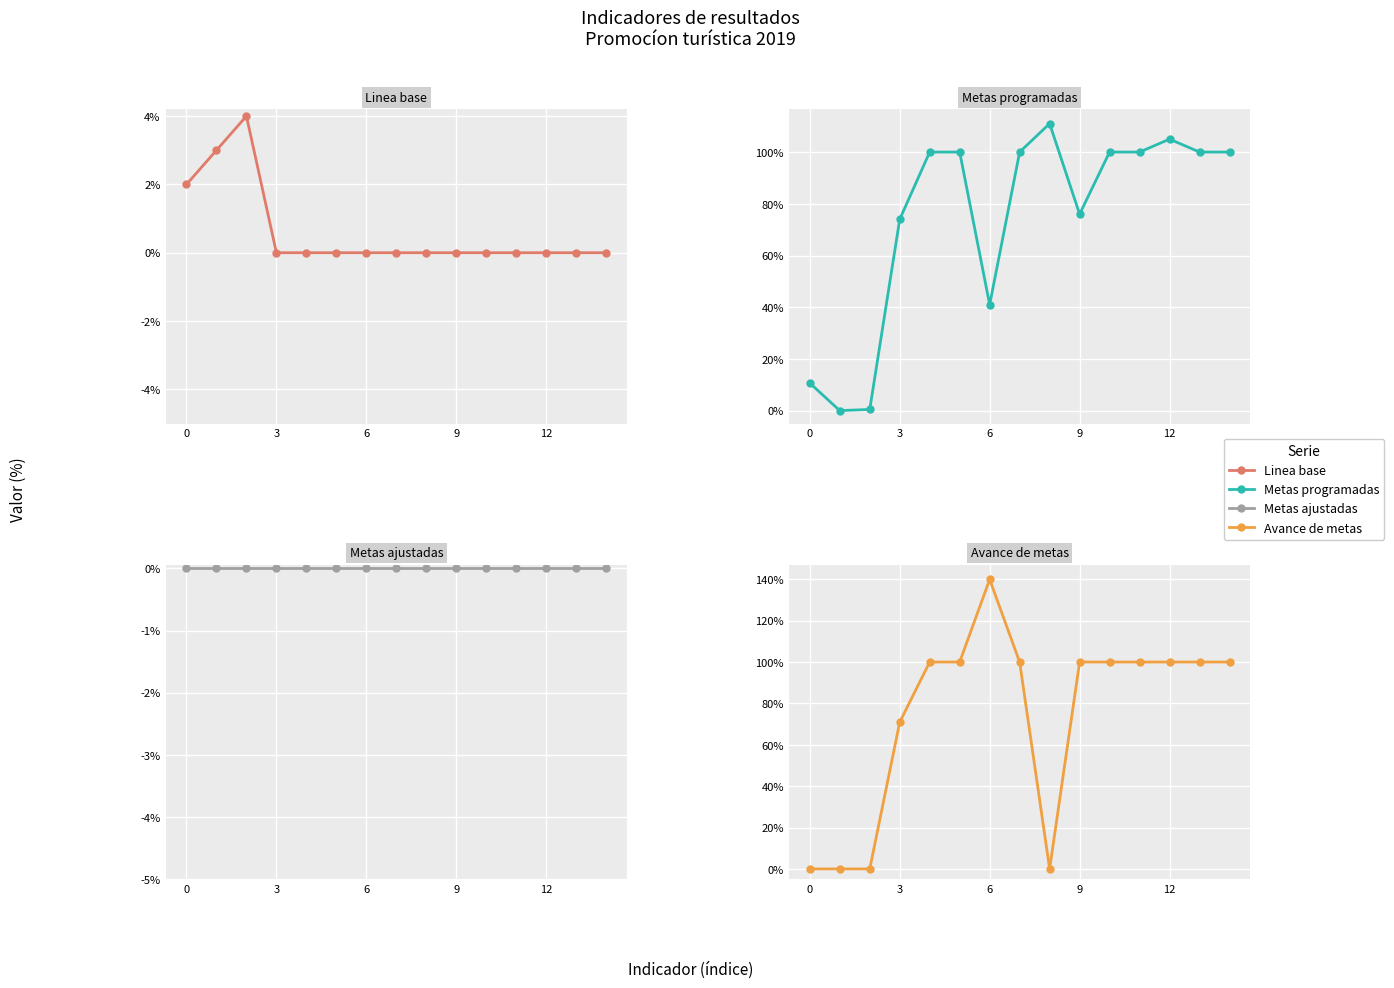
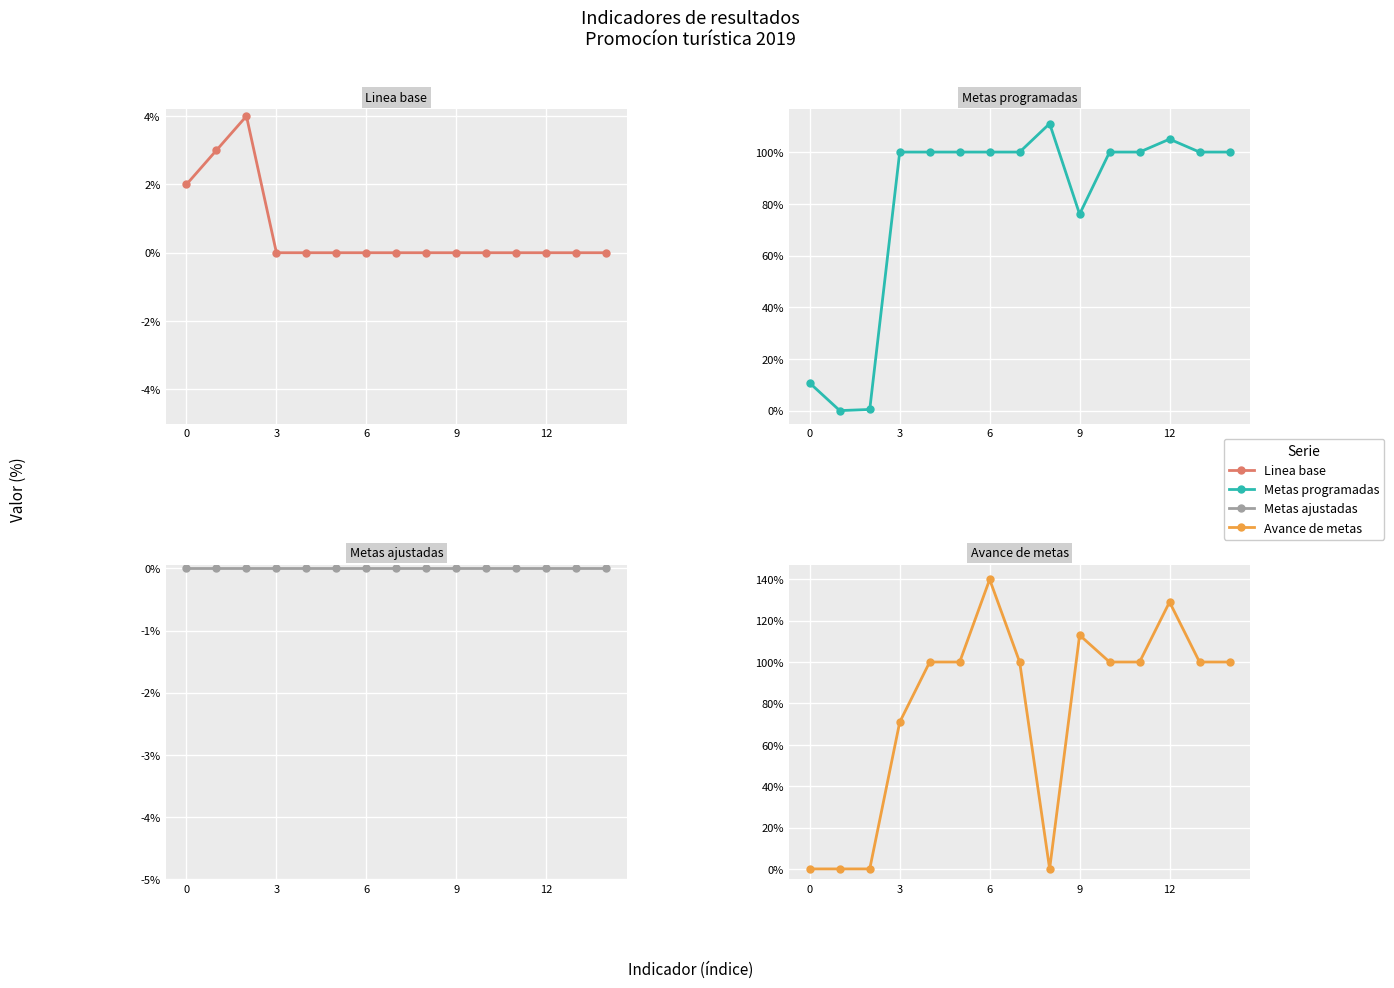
Metas programadas, 3: 74% -> 100%
Metas programadas, 6: 41% -> 100%
Avance de metas, 9: 100% -> 113%
Avance de metas, 12: 100% -> 129%
